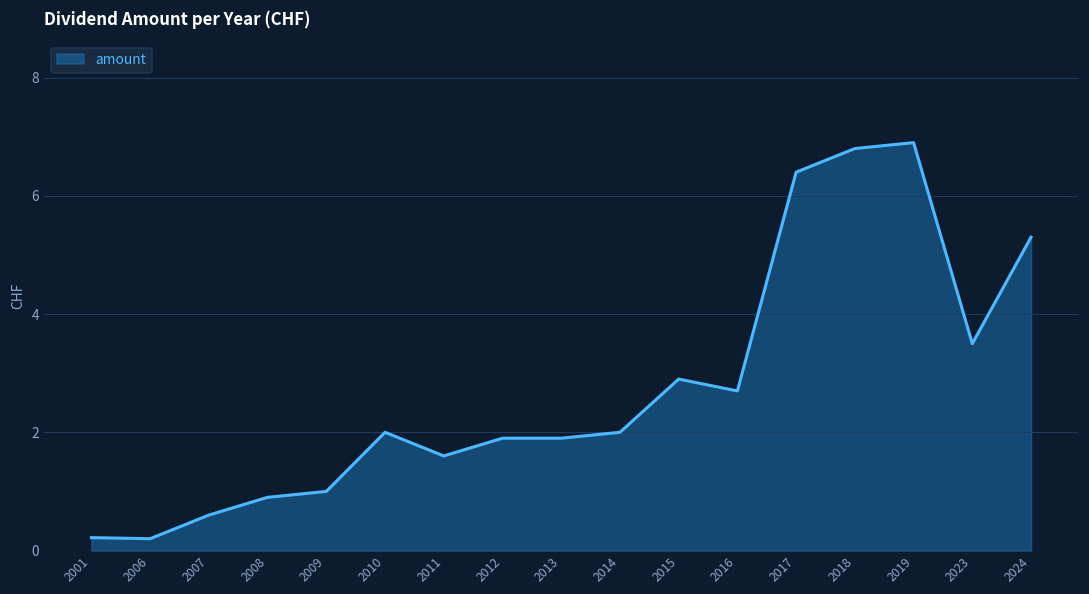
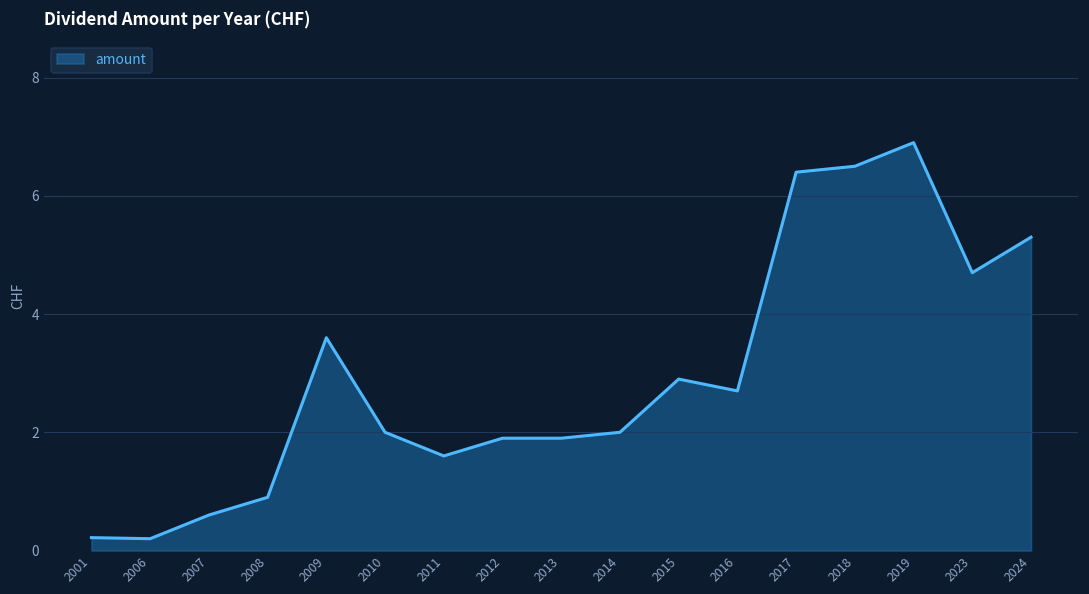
2009: 1.0 -> 3.6
2018: 6.8 -> 6.5
2023: 3.5 -> 4.7
